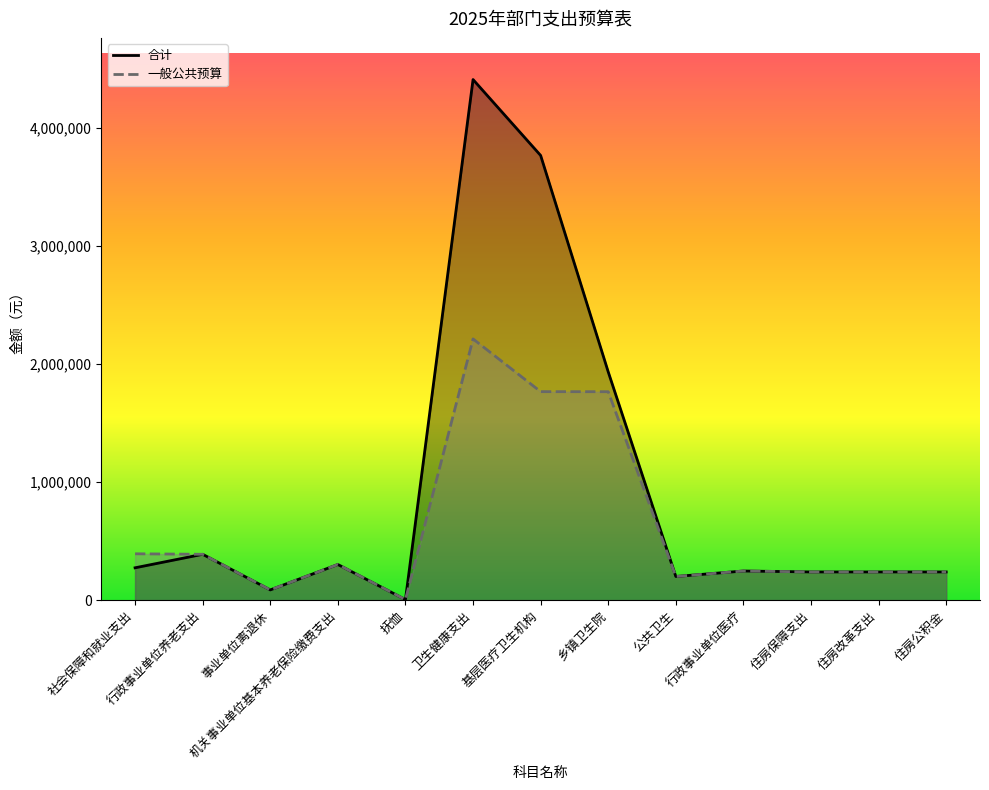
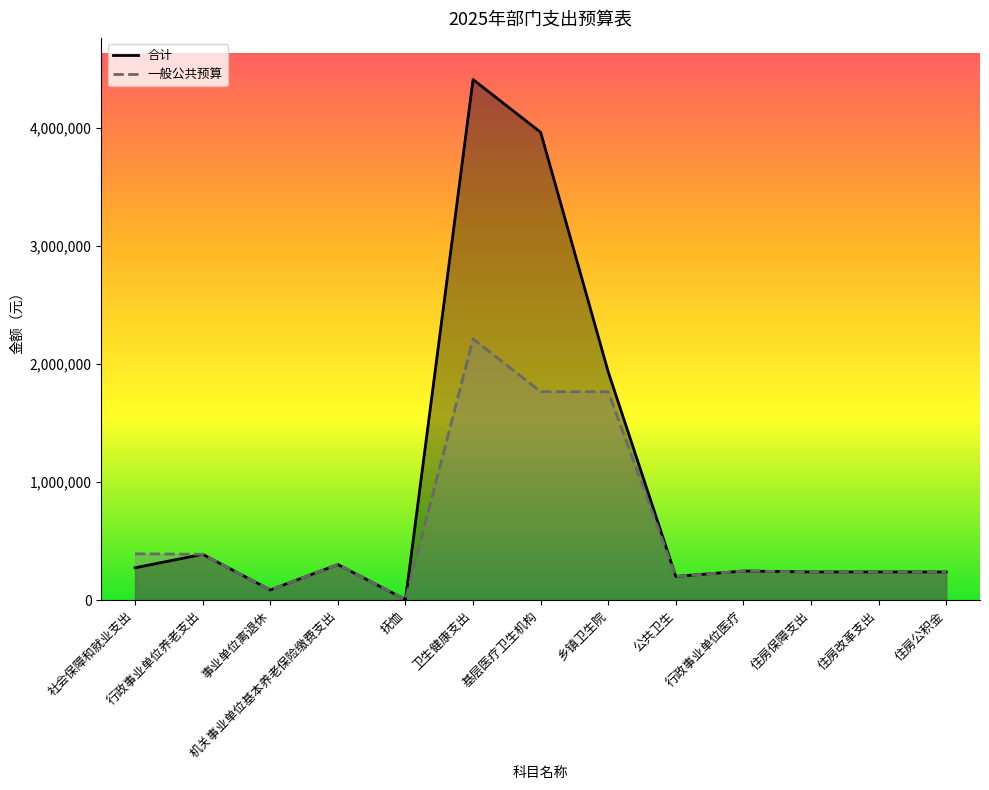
合计, 基层医疗卫生机构: 3,770,000 -> 3,960,000
